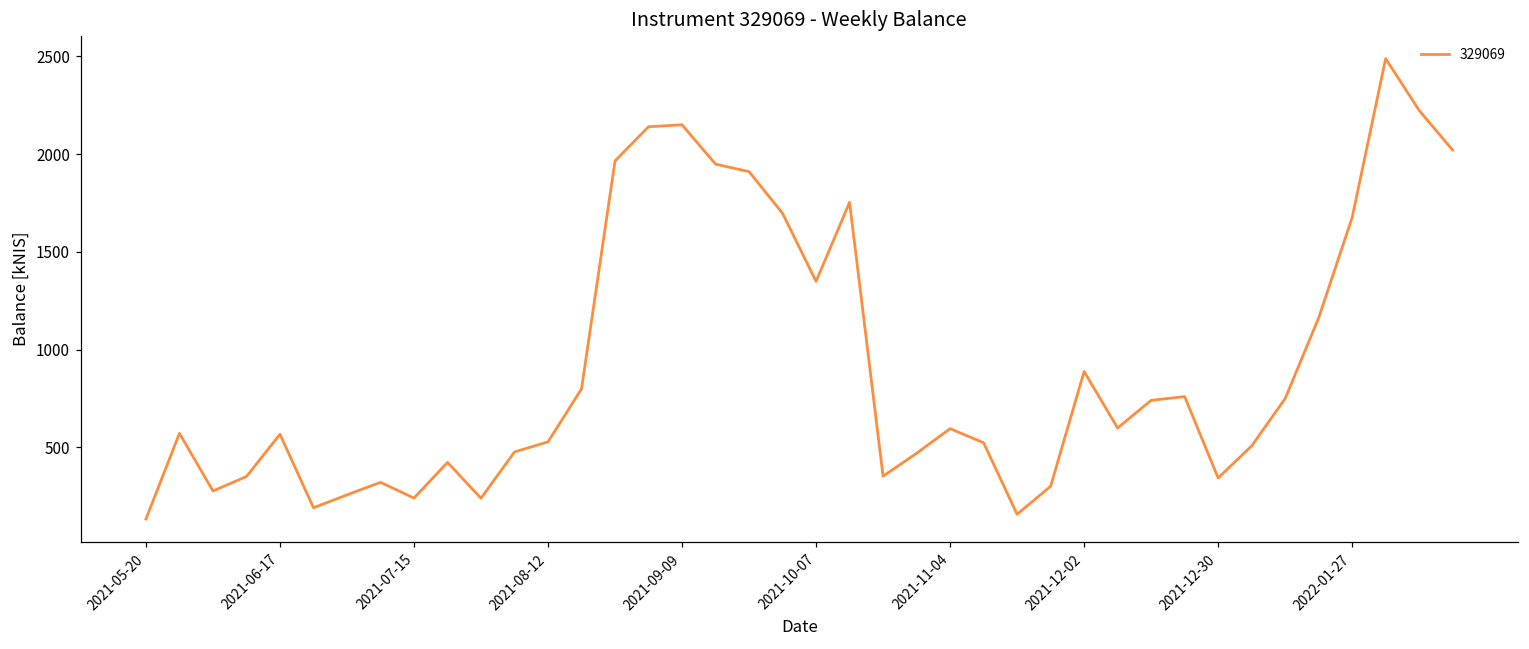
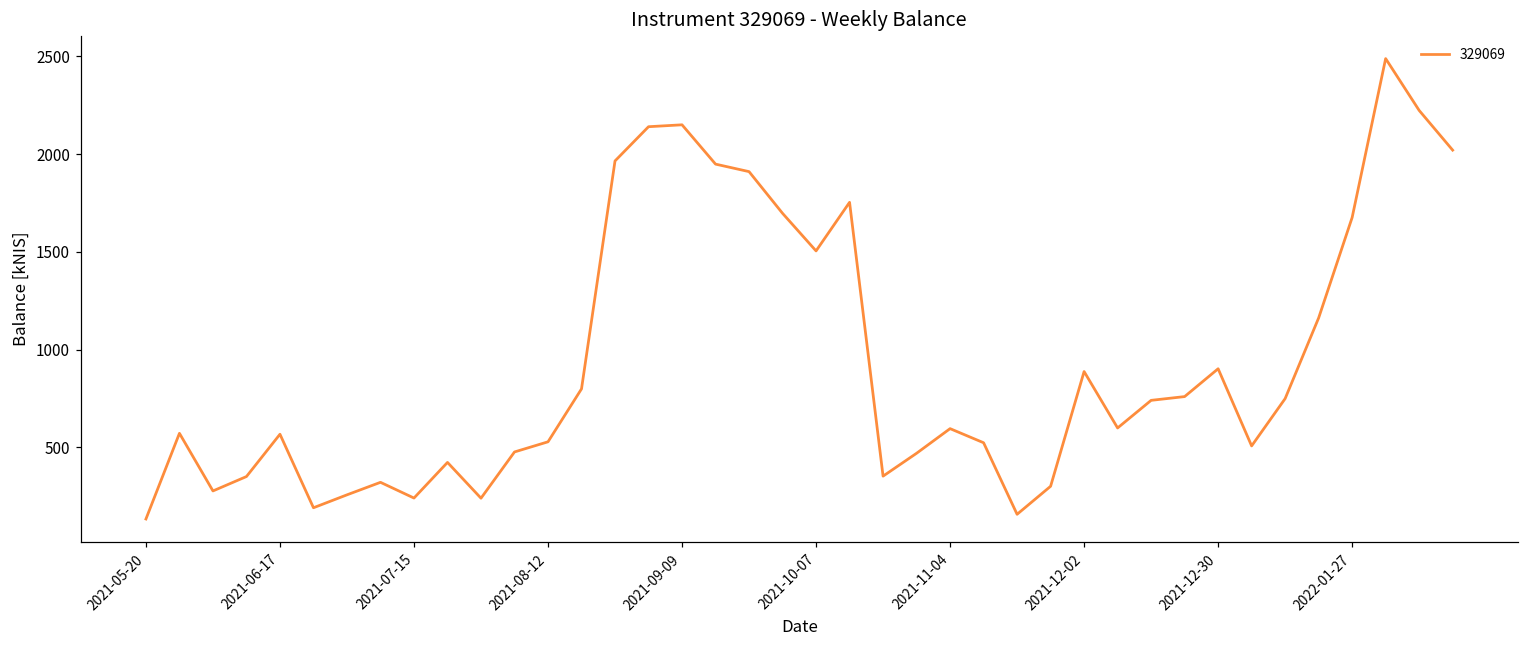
2021-10-07: 1350 -> 1500
2021-12-30: 340 -> 900
